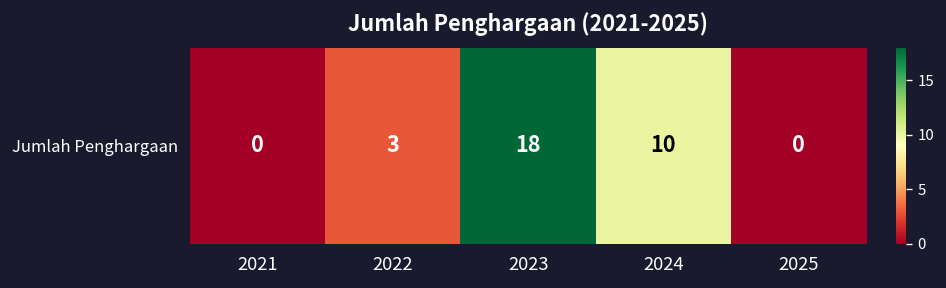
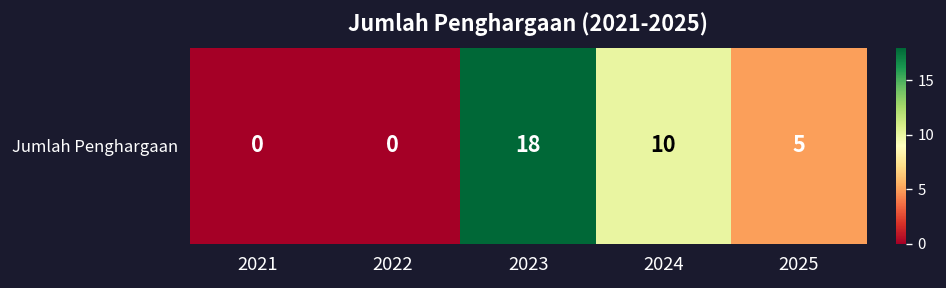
Jumlah Penghargaan, 2022: 3 -> 0
Jumlah Penghargaan, 2025: 0 -> 5
